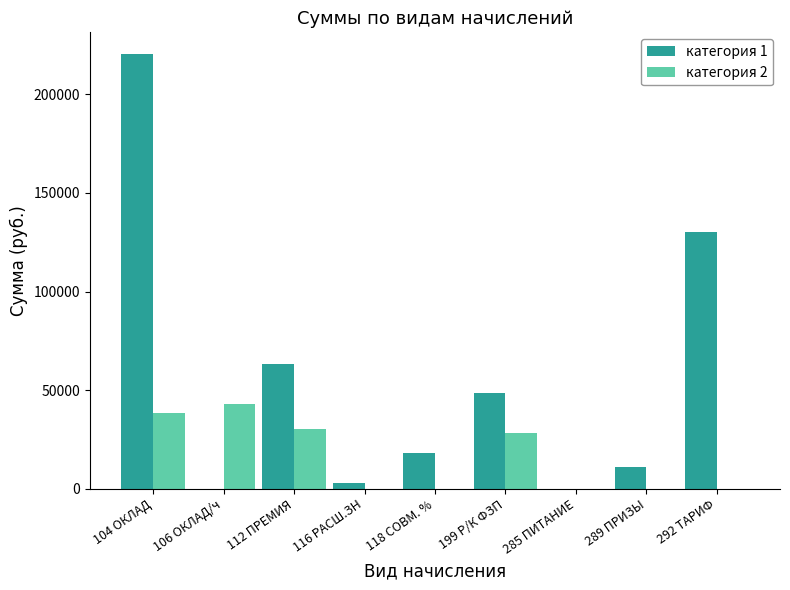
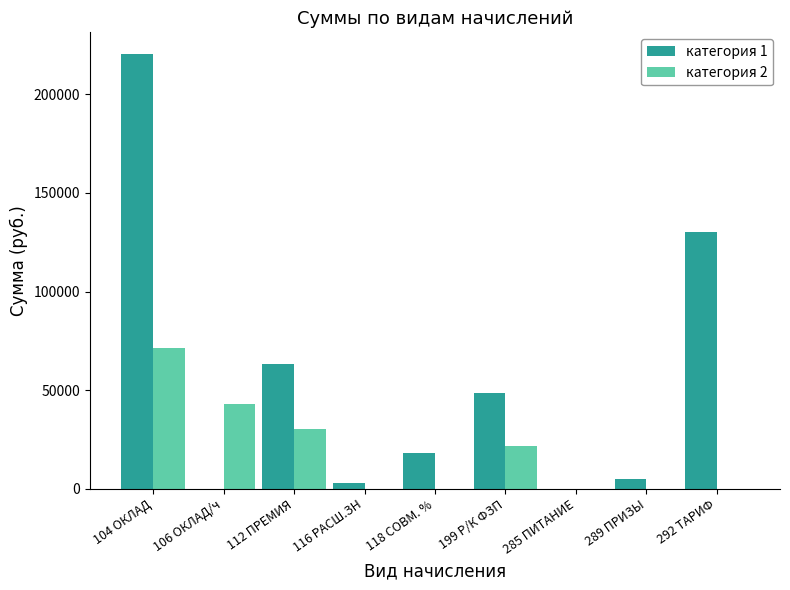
категория 2, 104 ОКЛАД: 38000 -> 72000
категория 2, 199 Р/К ФЗП: 28000 -> 22000
категория 1, 289 ПРИЗЫ: 11000 -> 5000
